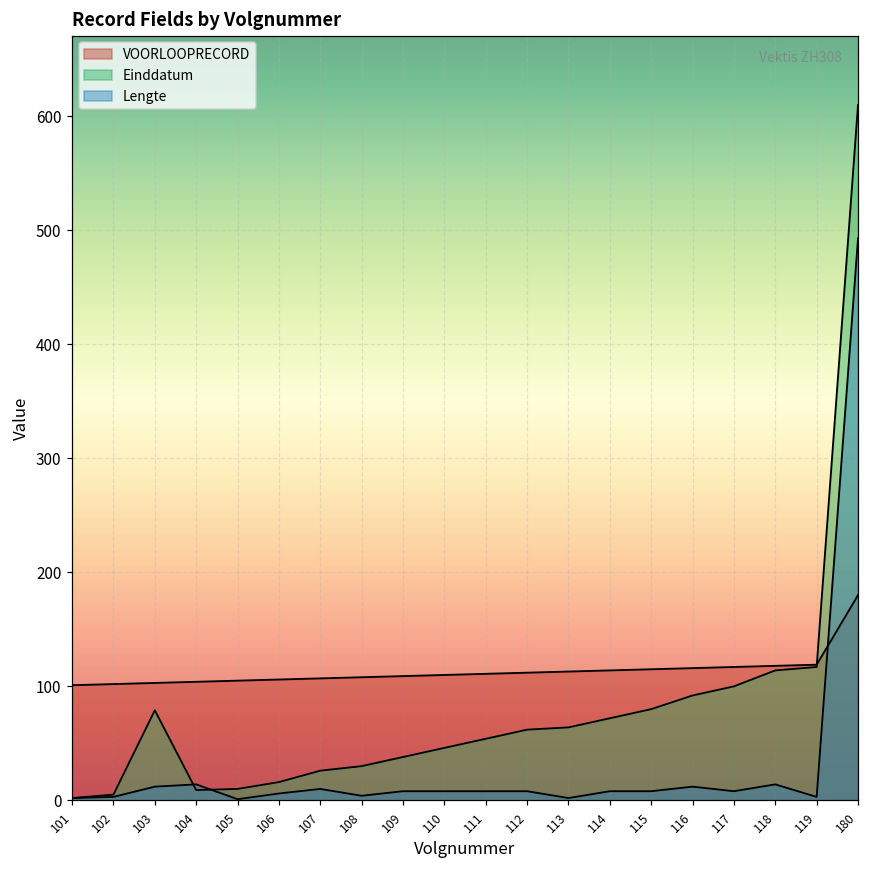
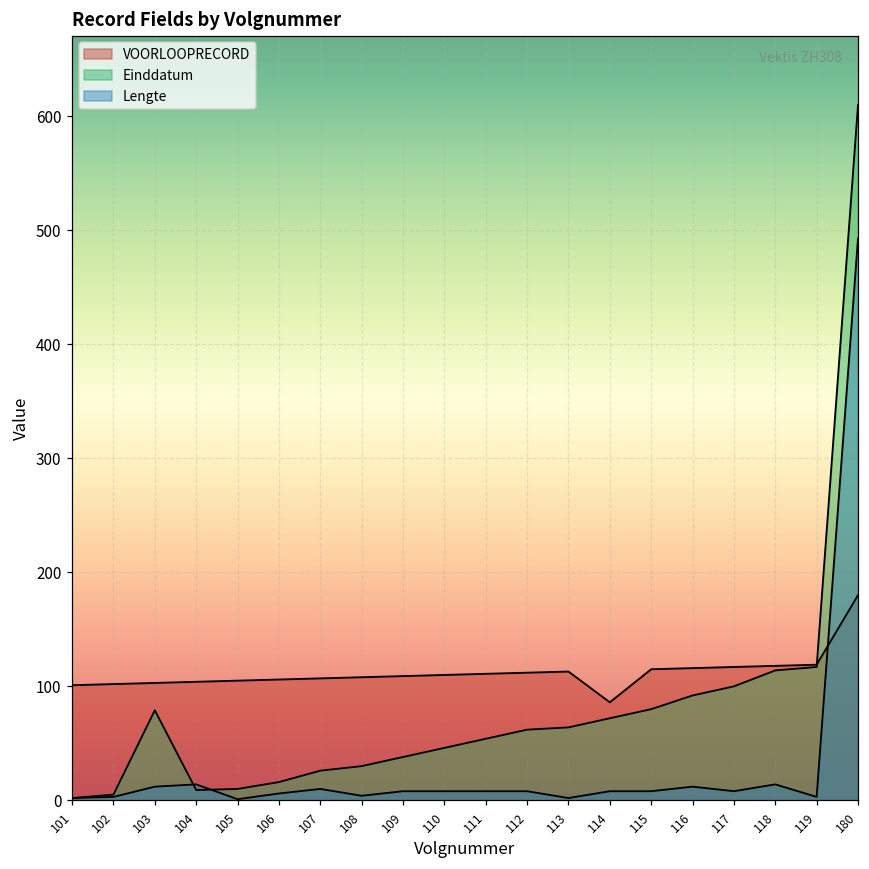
VOORLOOPRECORD, 114: 114 -> 86
